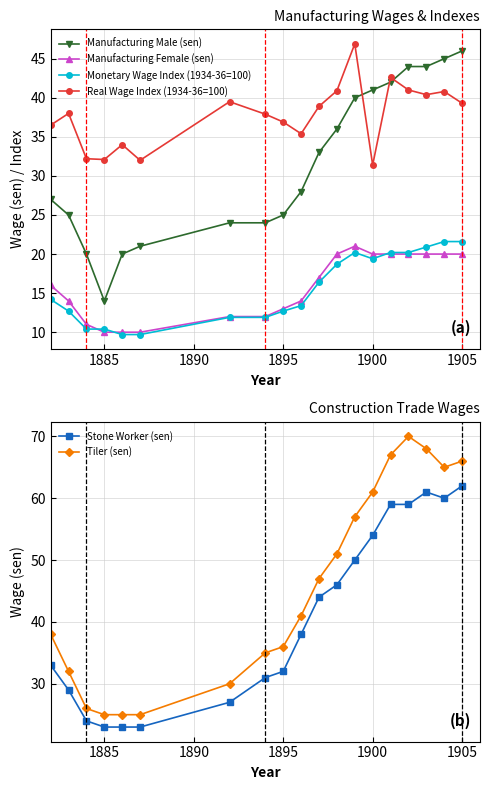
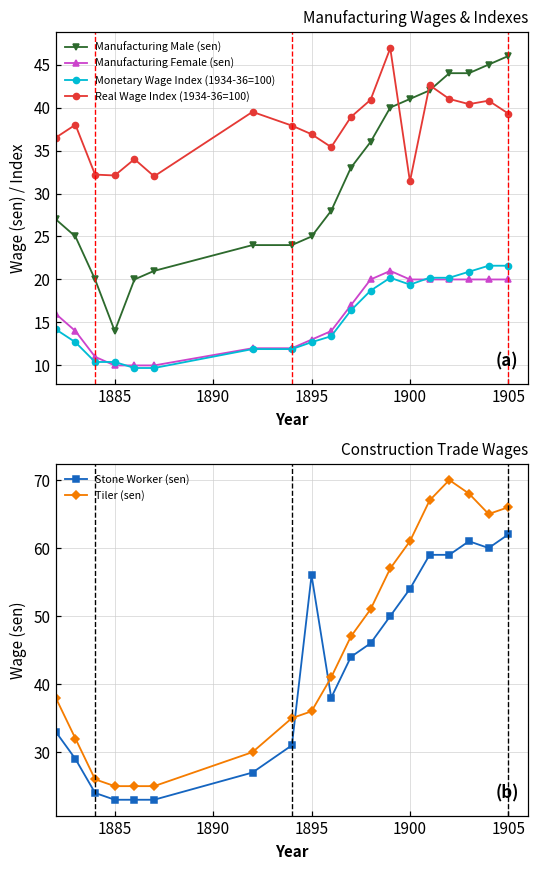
Construction Trade Wages, Stone Worker (sen), 1895: 32 -> 56
